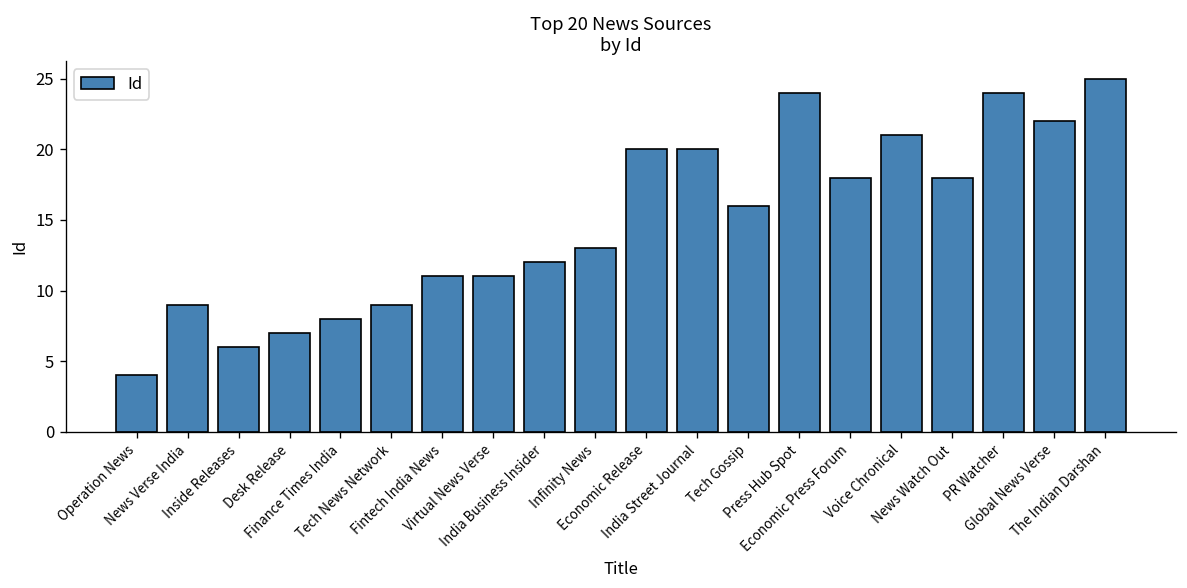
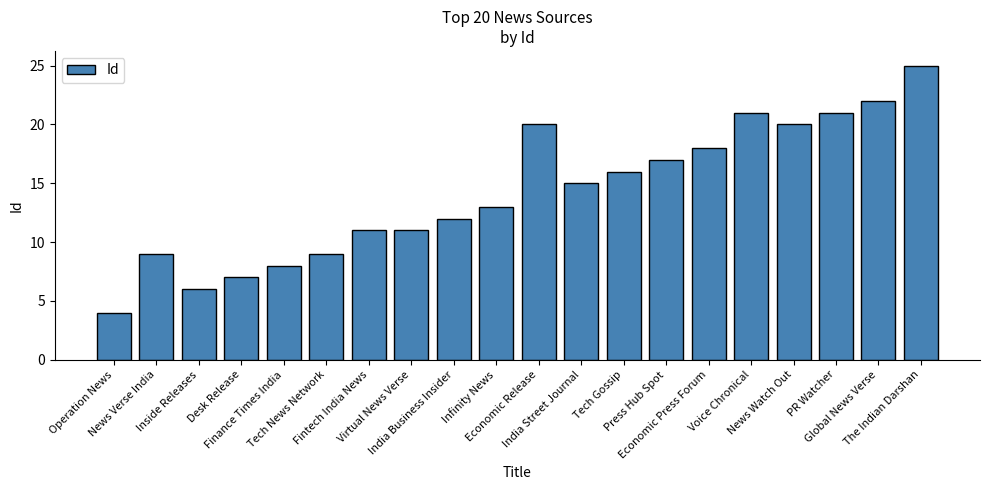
India Street Journal: 20 -> 15
Press Hub Spot: 24 -> 17
News Watch Out: 18 -> 20
PR Watcher: 24 -> 21
